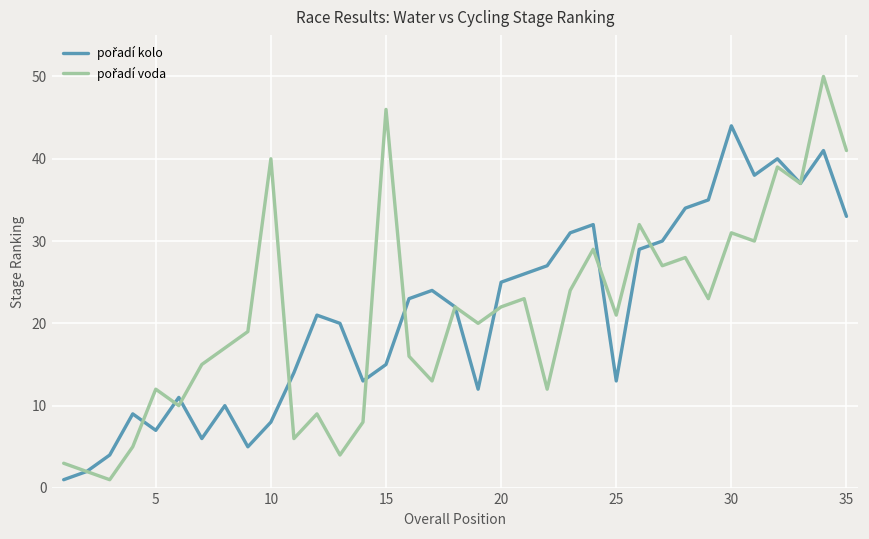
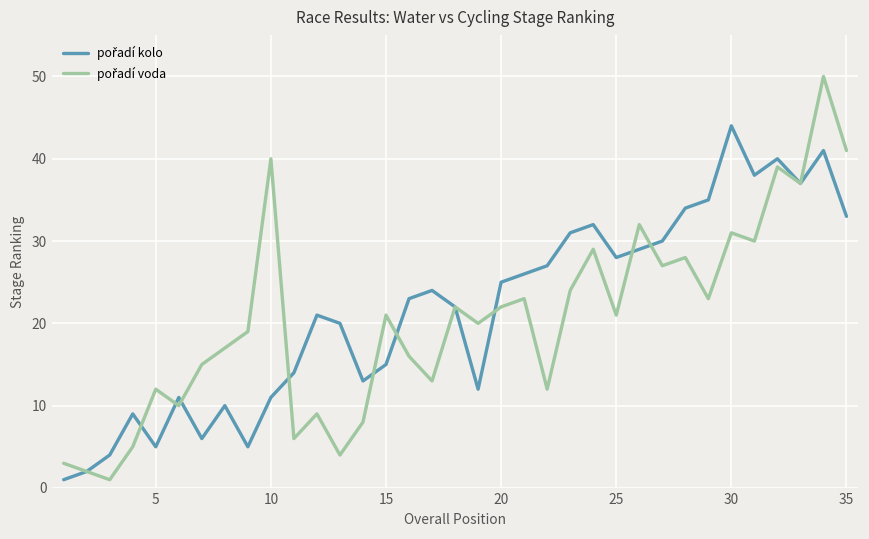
pořadí kolo, 5: 7 -> 5
pořadí kolo, 10: 8 -> 11
pořadí voda, 15: 46 -> 21
pořadí kolo, 25: 13 -> 28
